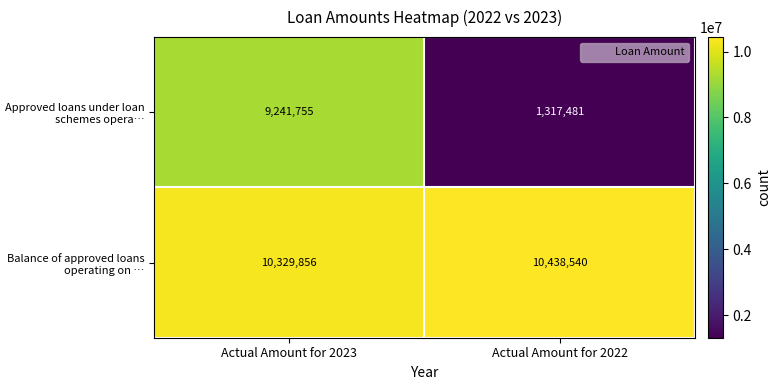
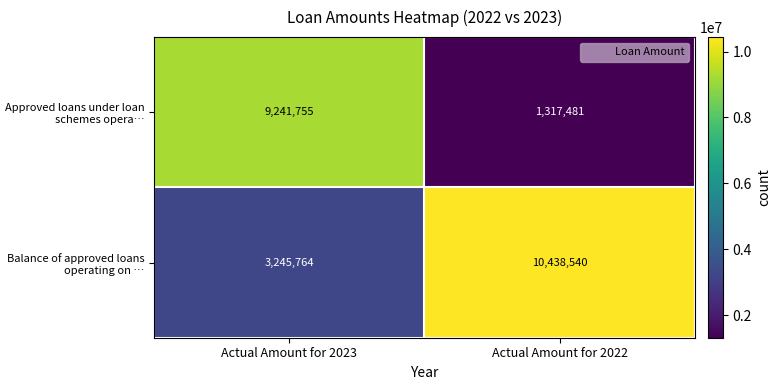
Balance of approved loans operating on …, Actual Amount for 2023: 10,329,856 -> 3,245,764
